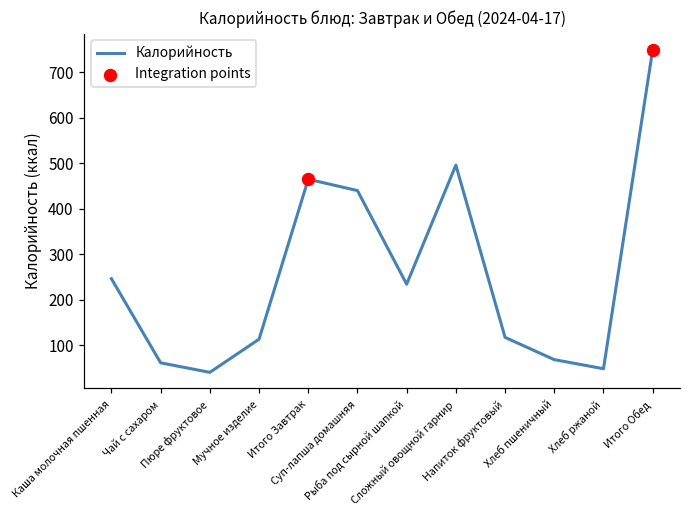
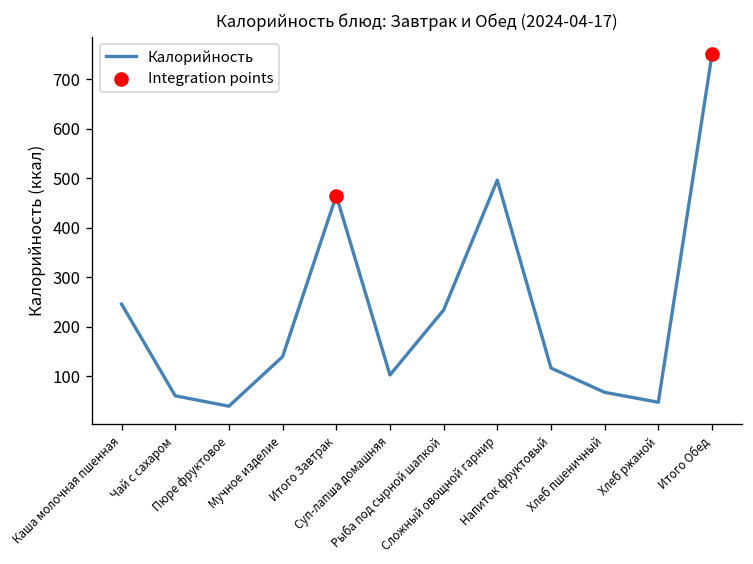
Калорийность, Мучное изделие: 110 -> 140
Калорийность, Суп-лапша домашняя: 440 -> 100
